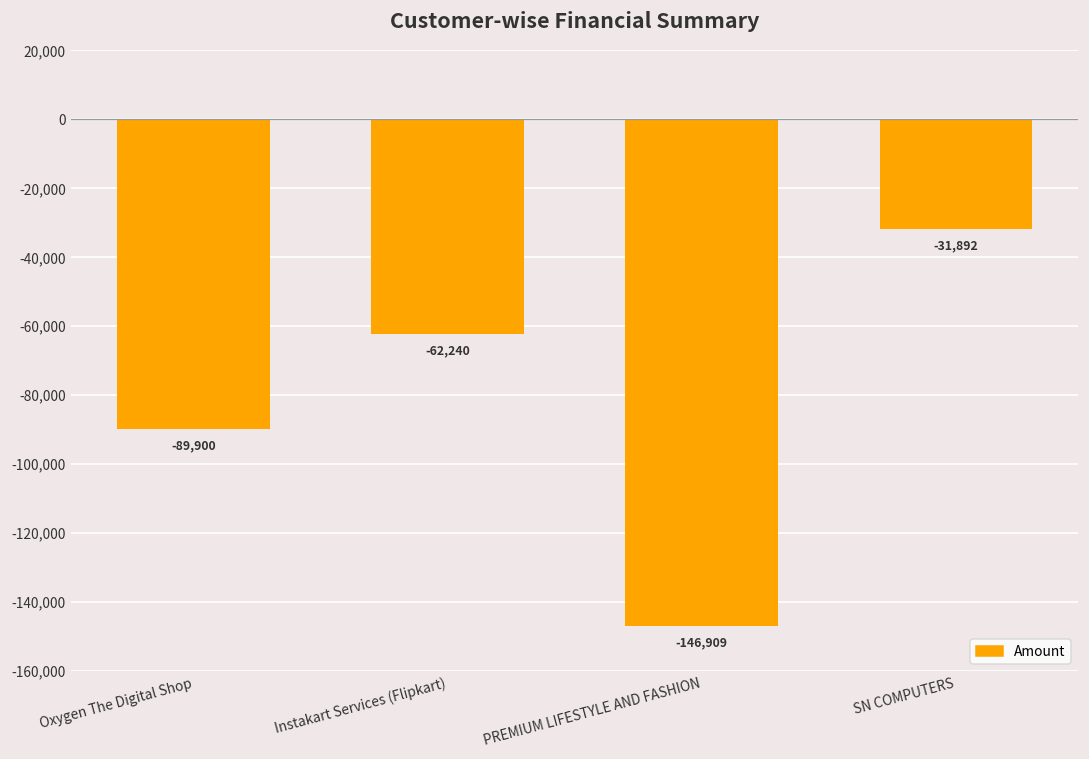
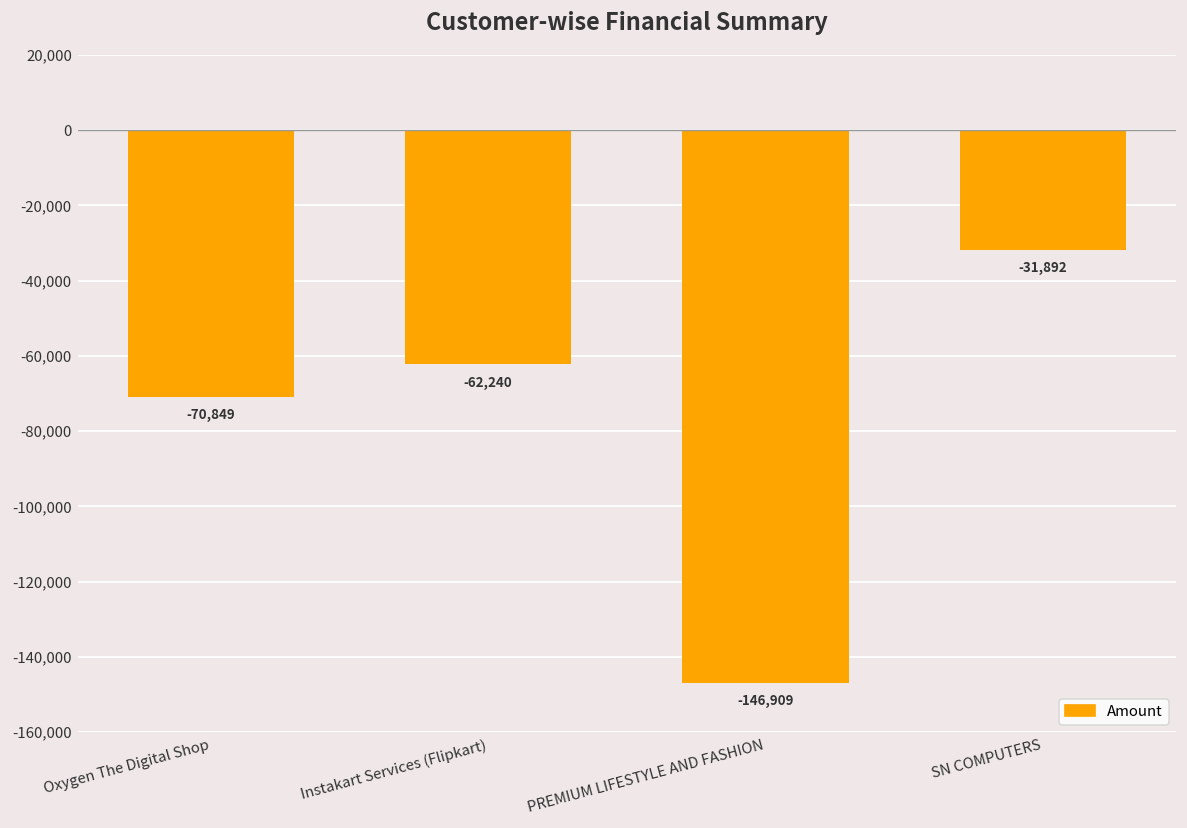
Oxygen The Digital Shop: -89,900 -> -70,849
